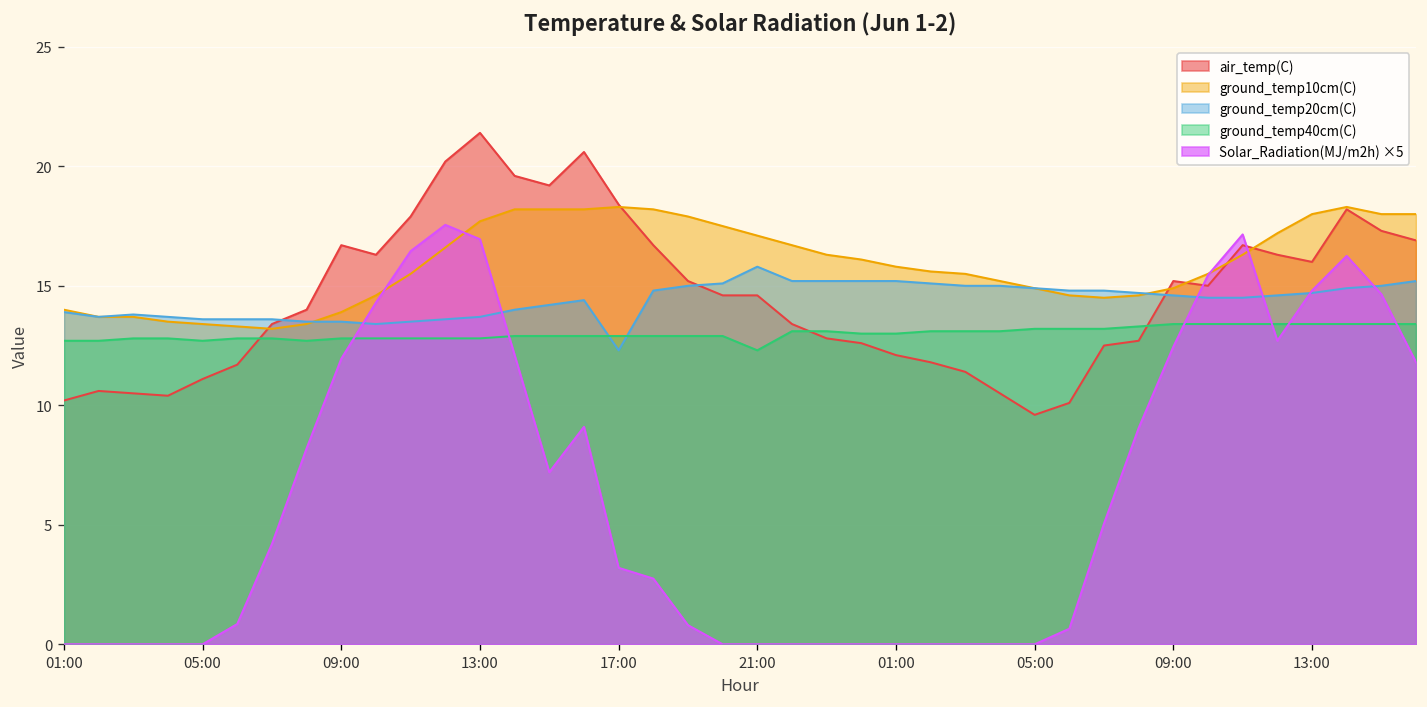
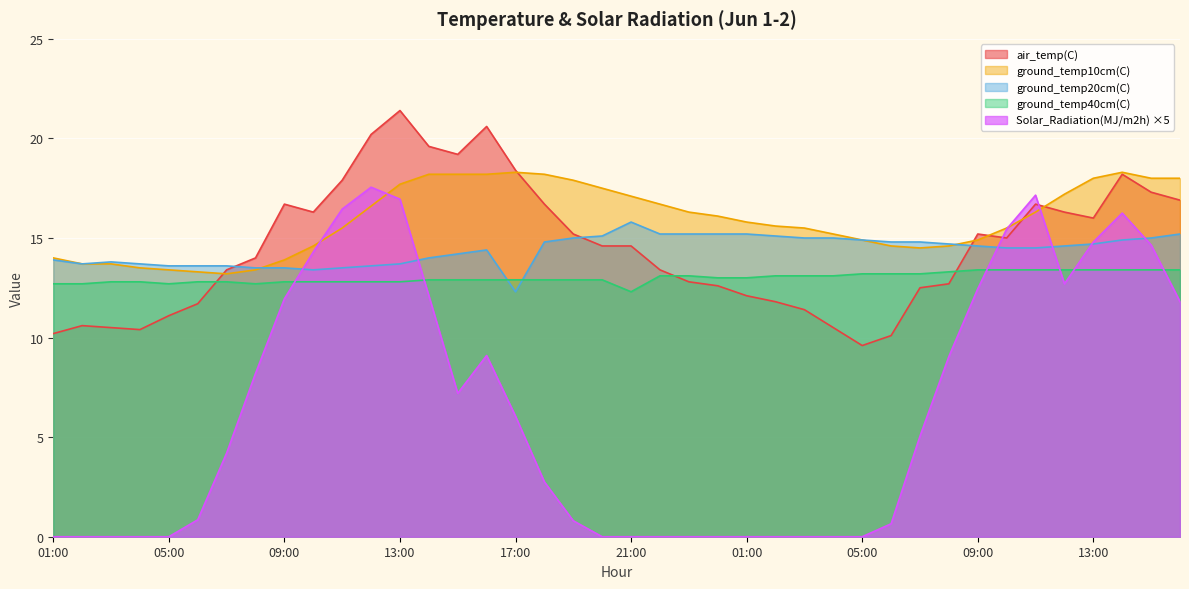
Solar_Radiation(MJ/m2h) ×5, 17:00: 3.2 -> 6.1
